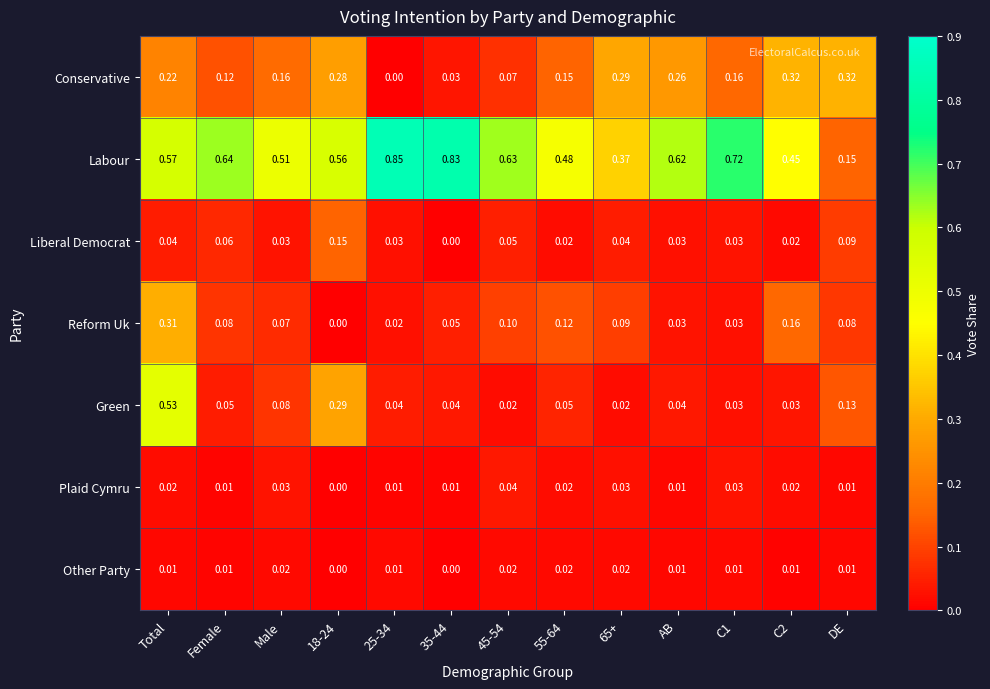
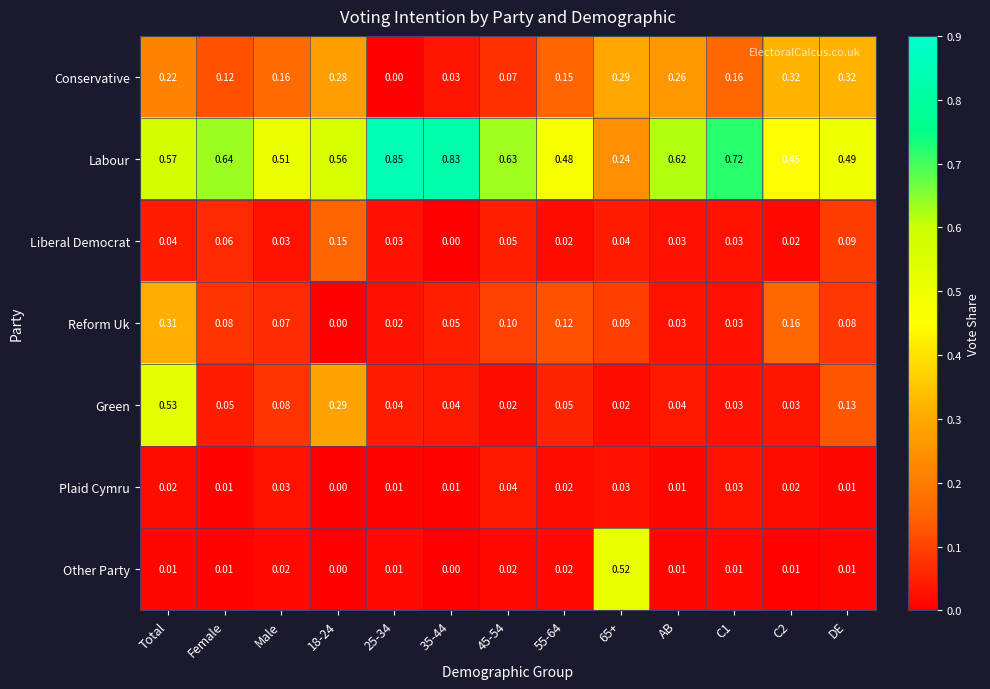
Labour, 65+: 0.37 -> 0.24
Labour, DE: 0.15 -> 0.49
Other Party, 65+: 0.02 -> 0.52
